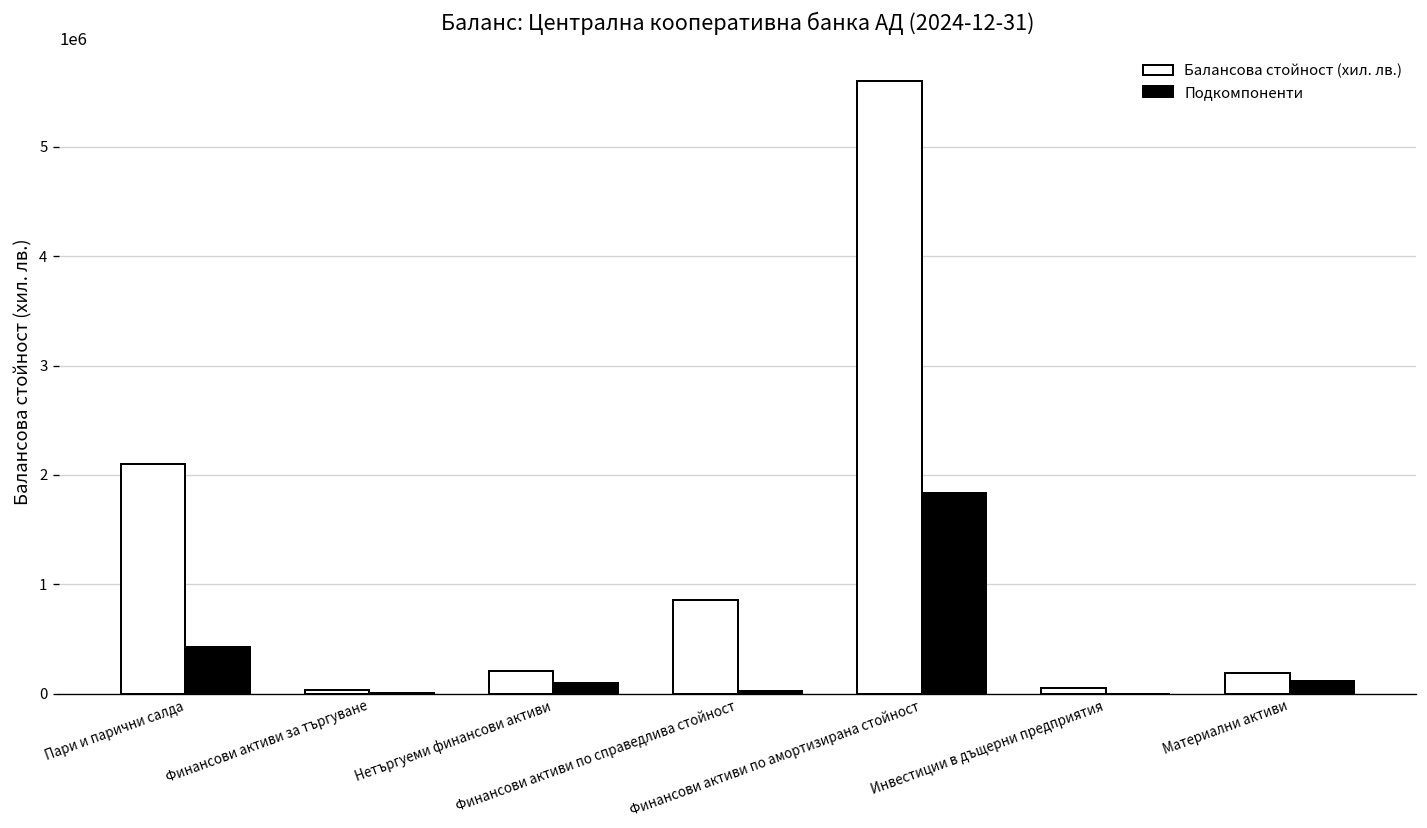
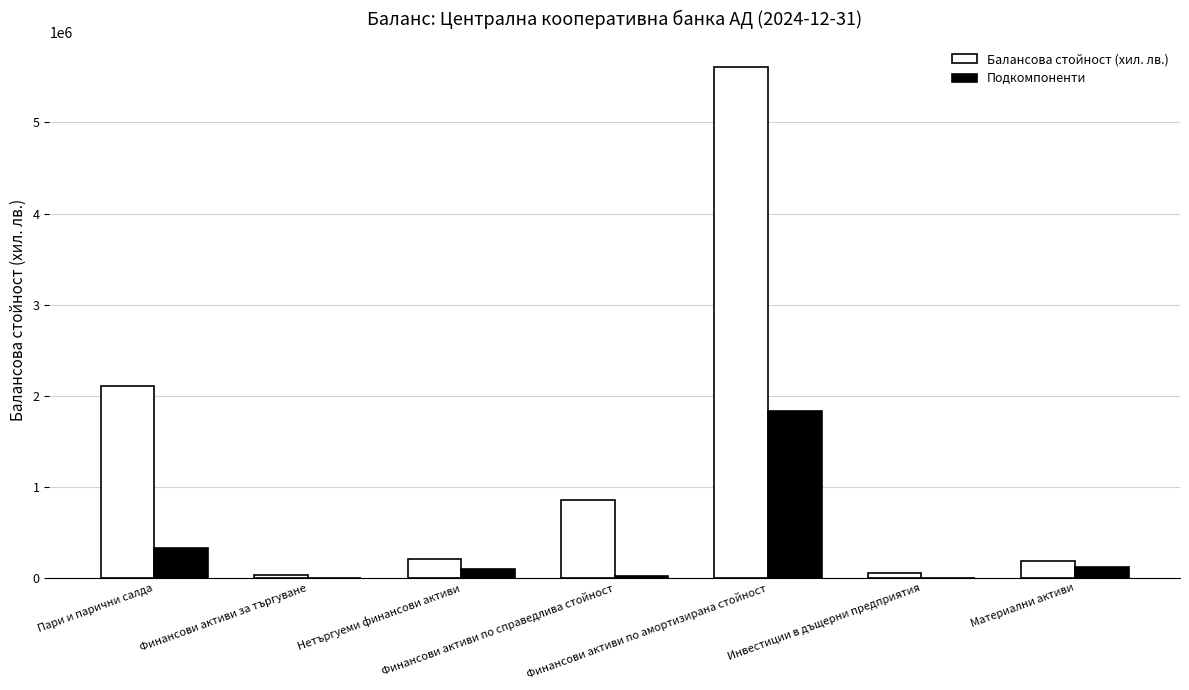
Подкомпоненти, Пари и парични салда: 400000 -> 300000
